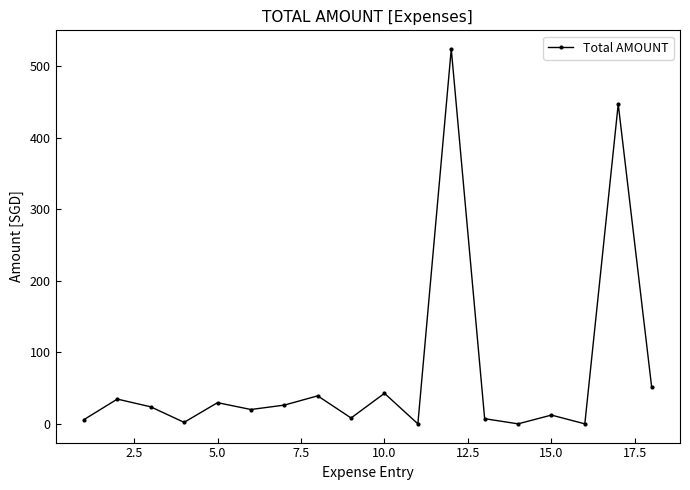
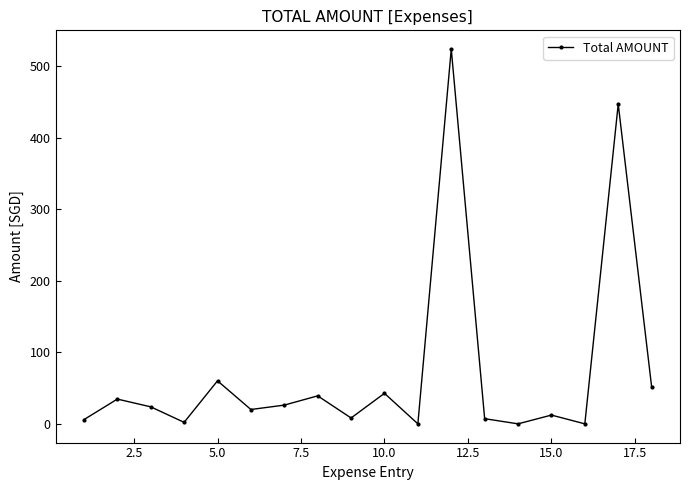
5.0: 30 -> 60
